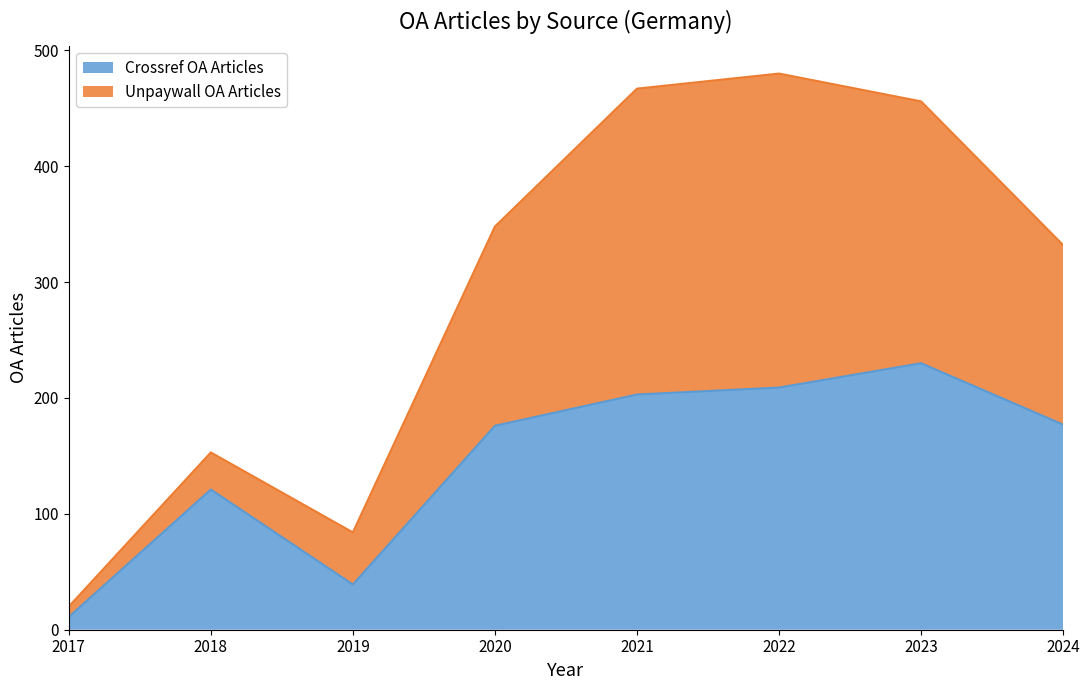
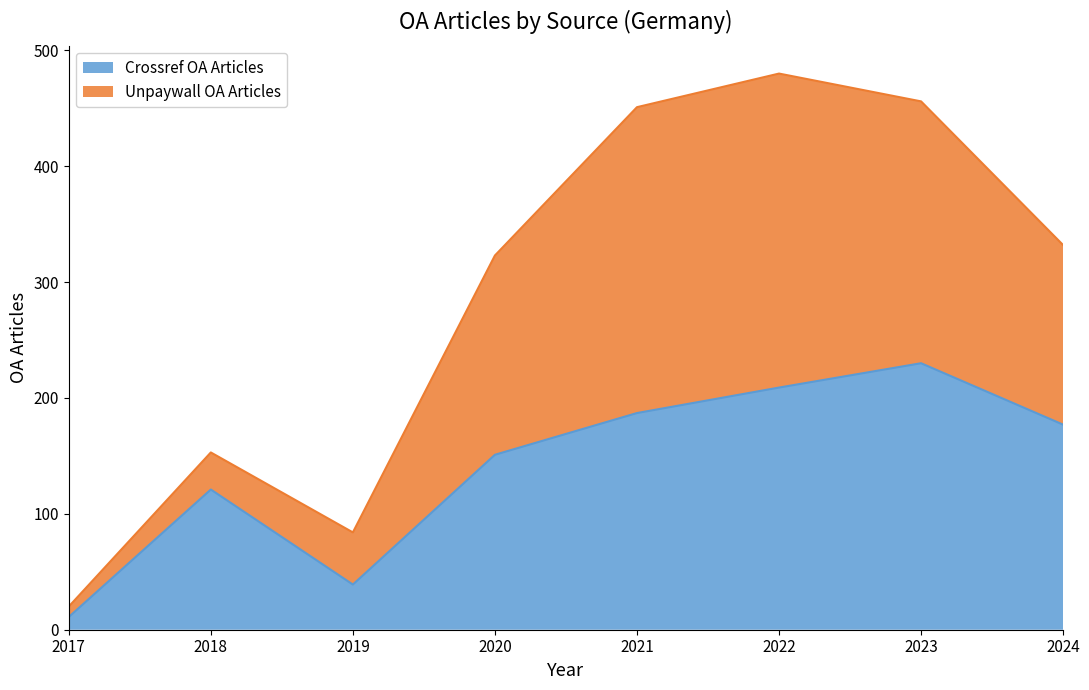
Crossref OA Articles, 2020: 176 -> 151
Crossref OA Articles, 2021: 203 -> 187
